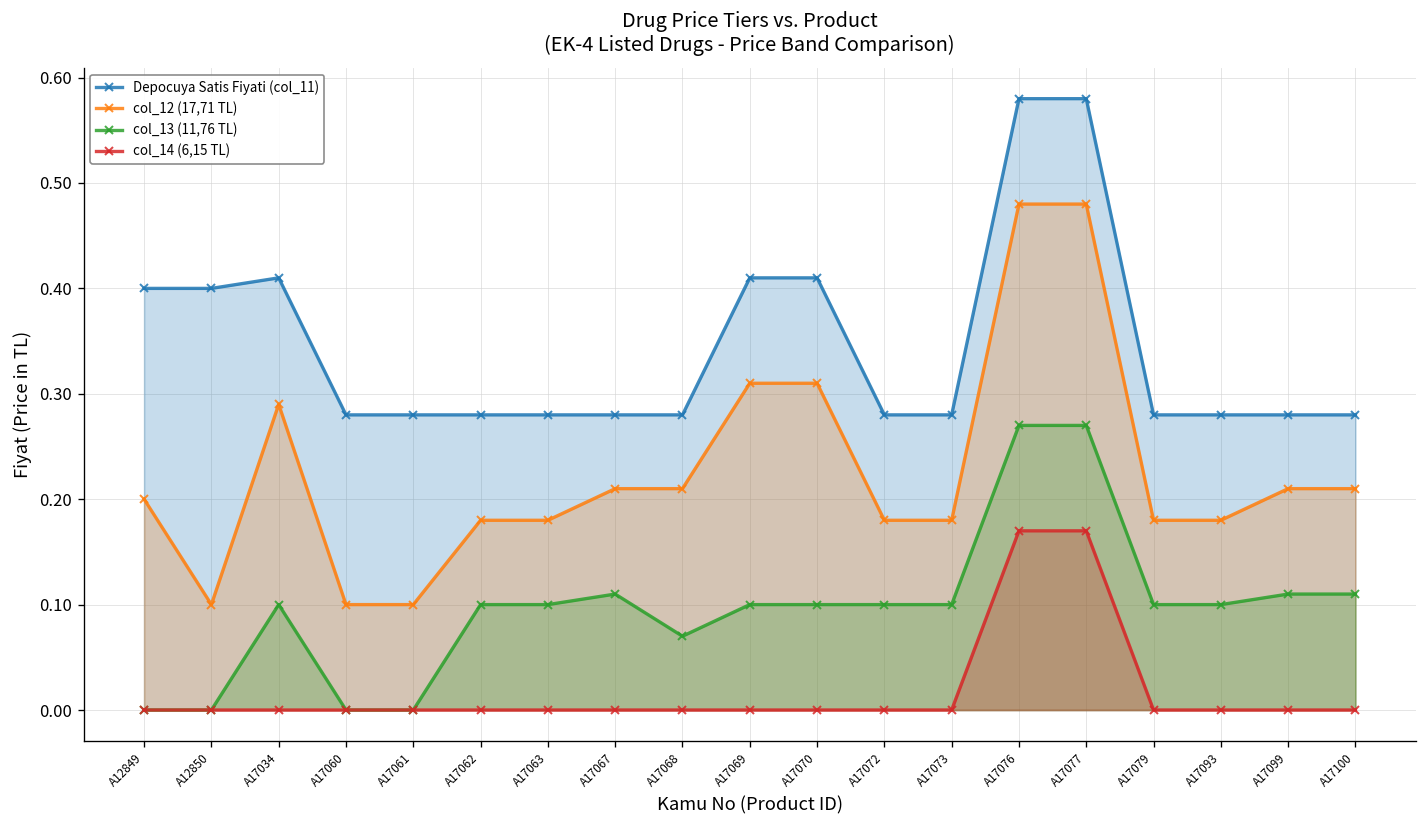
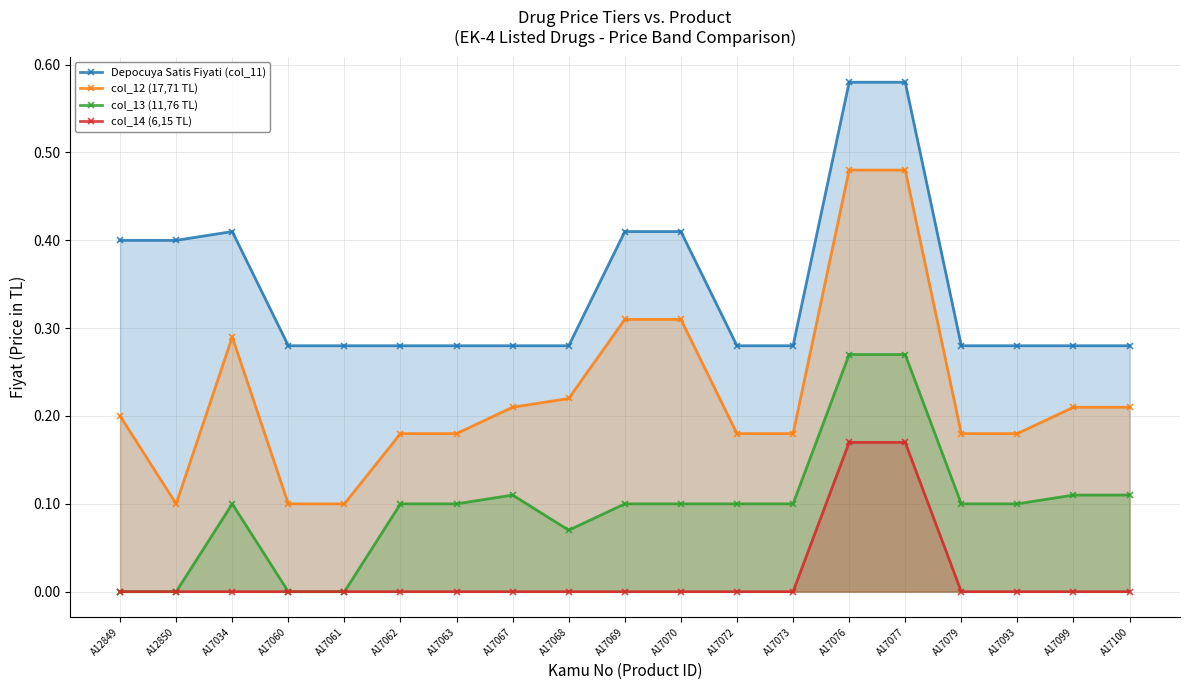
col_12 (17,71 TL), A17068: 0.21 -> 0.22
